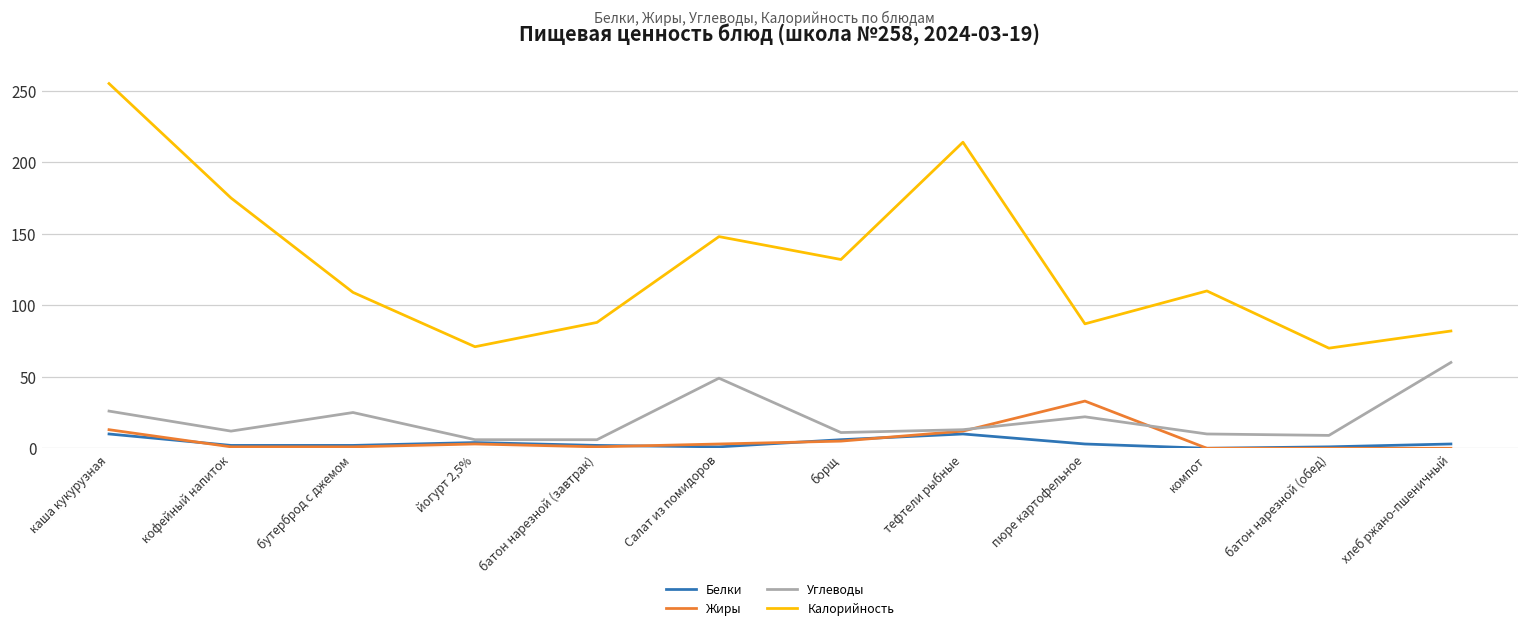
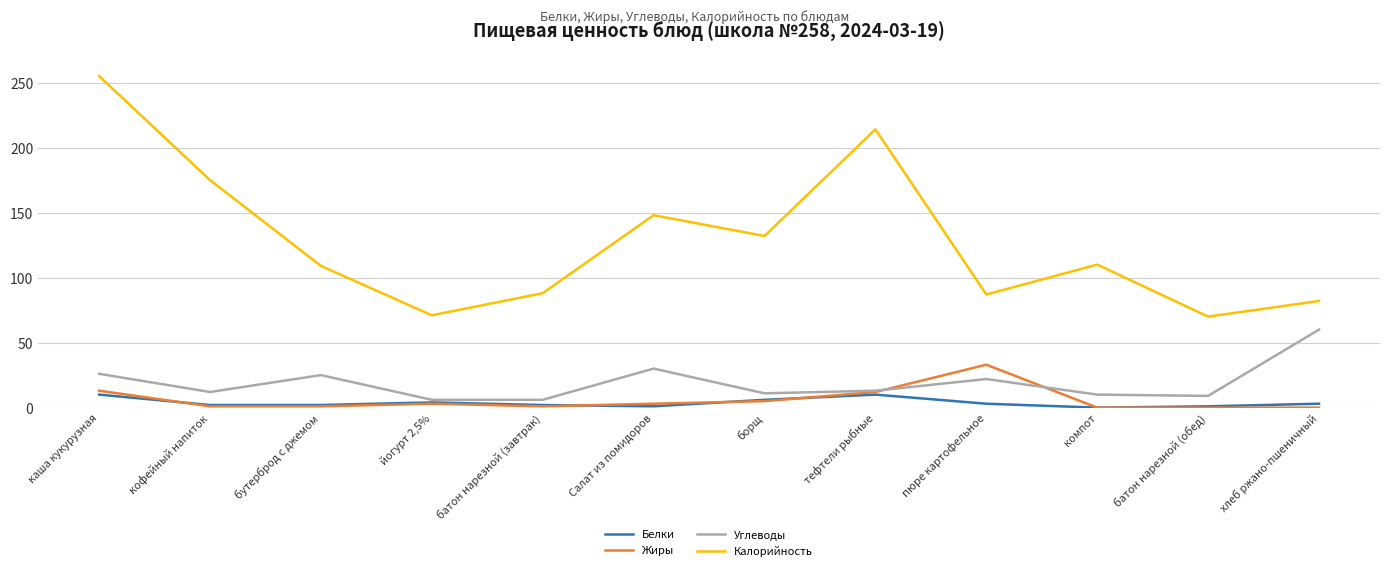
Углеводы, Салат из помидоров: 49 -> 30
